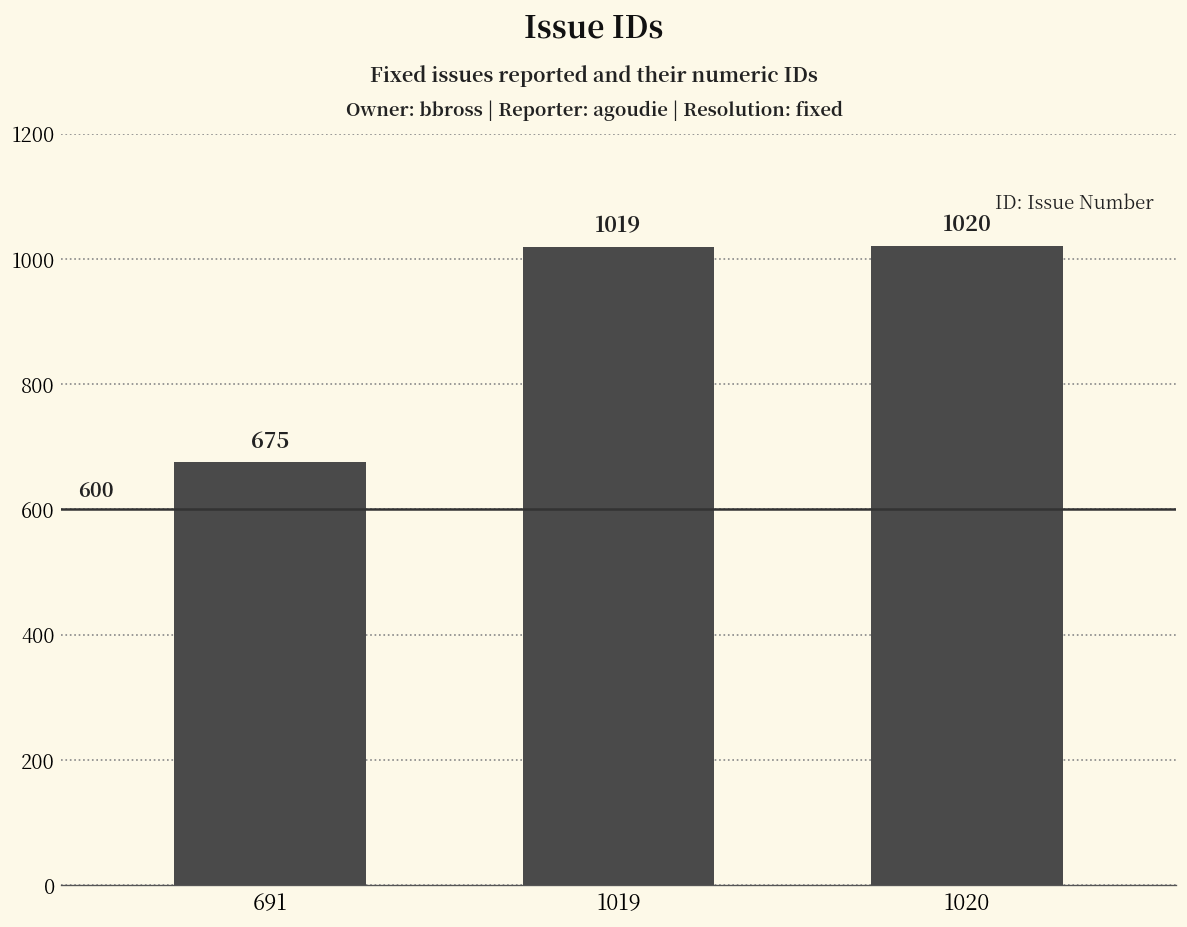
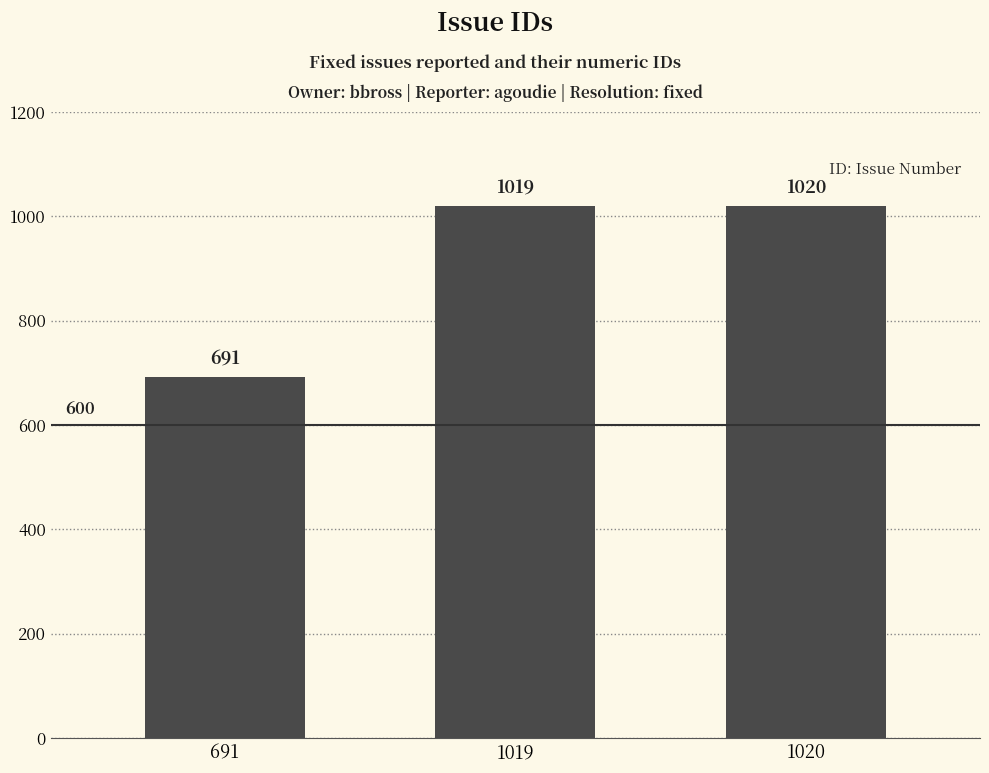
691: 675 -> 691
